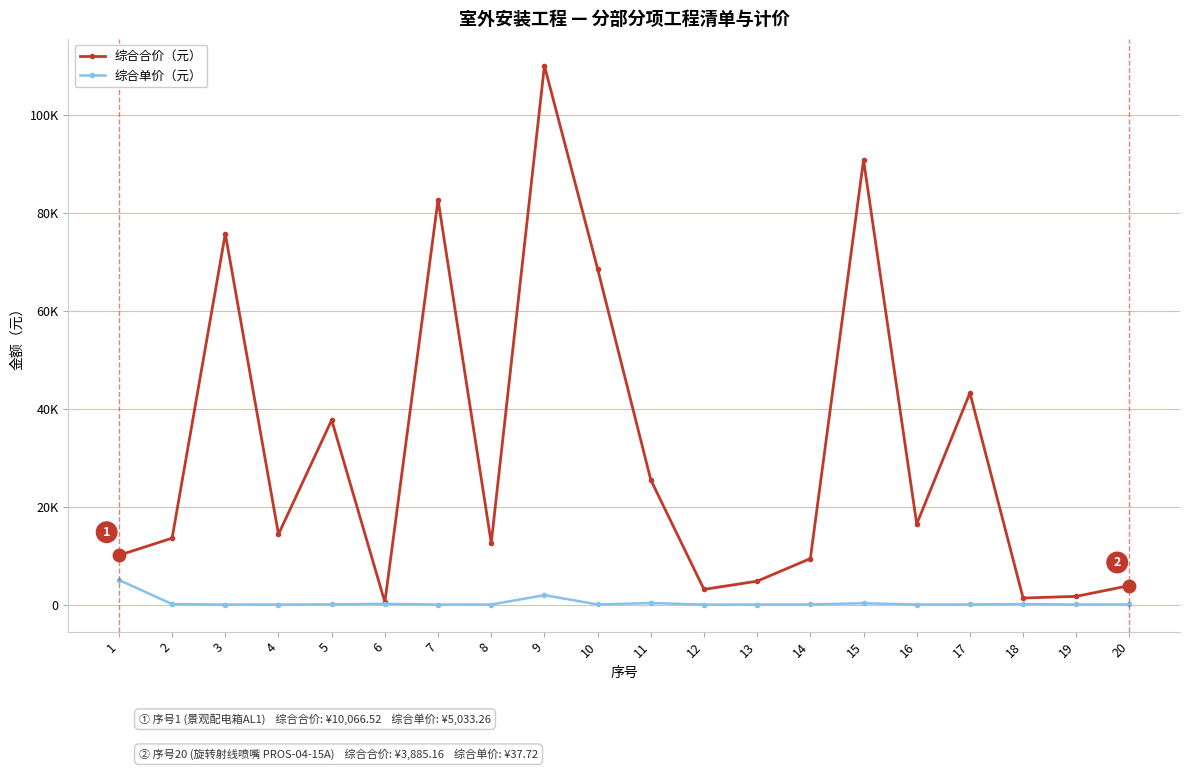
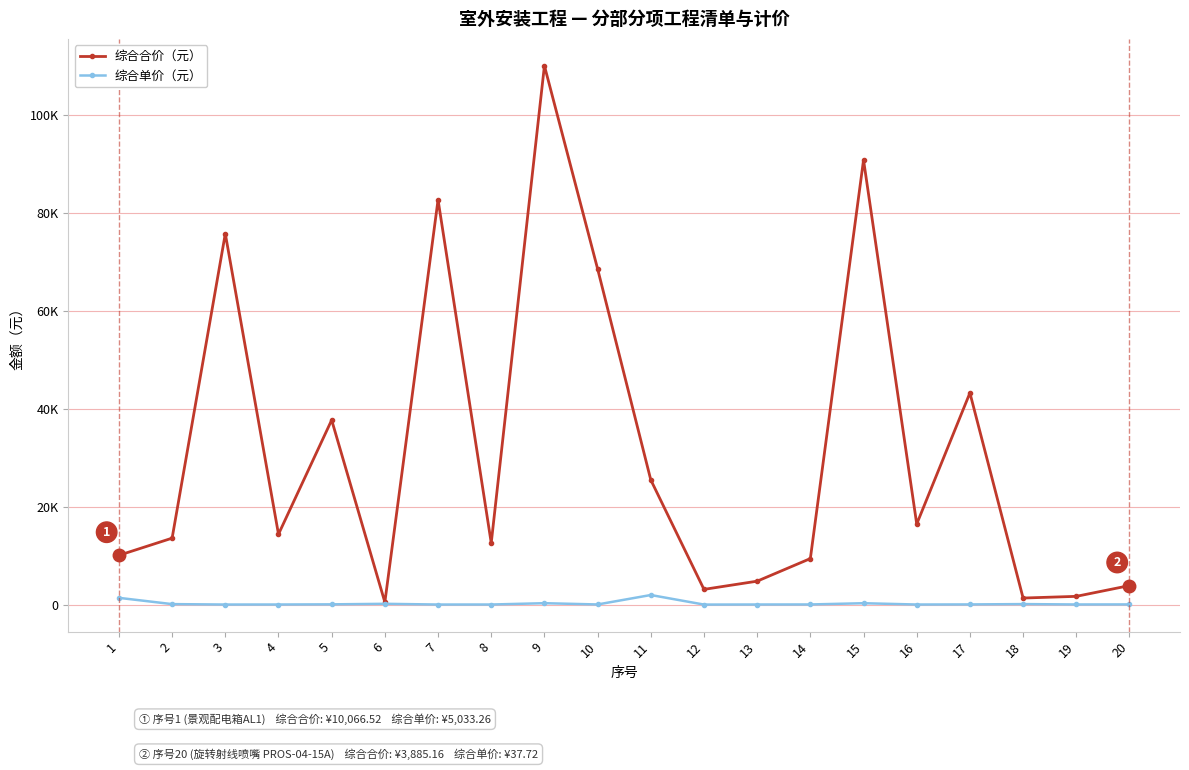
综合单价（元）, 1: 5000 -> 1000
综合单价（元）, 9: 2000 -> 0
综合单价（元）, 11: 0 -> 2000
